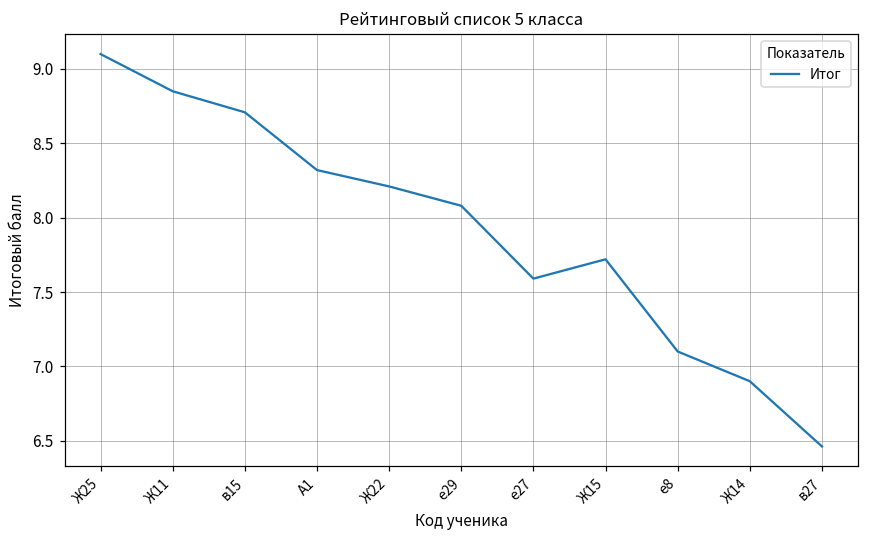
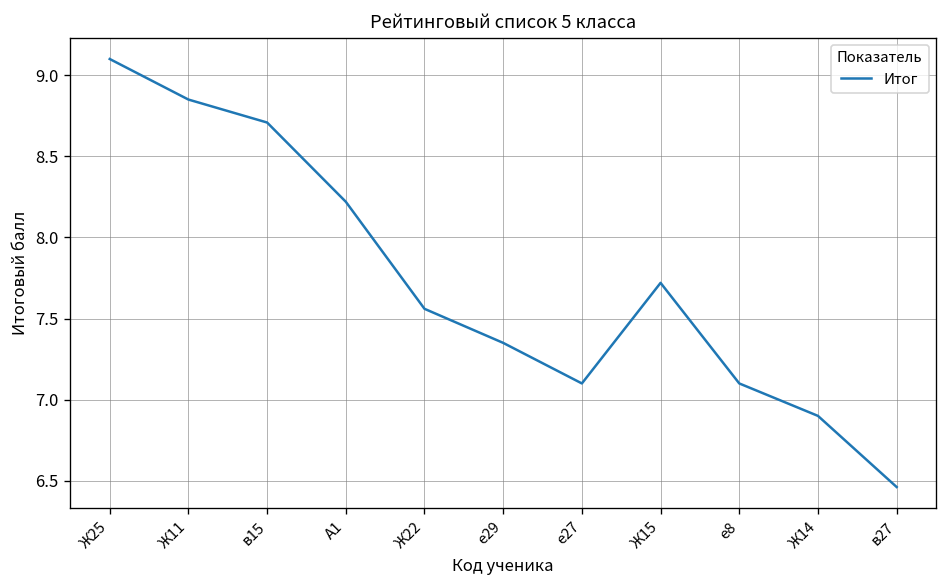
А1: 8.32 -> 8.22
Ж22: 8.21 -> 7.56
е29: 8.08 -> 7.35
е27: 7.59 -> 7.10
